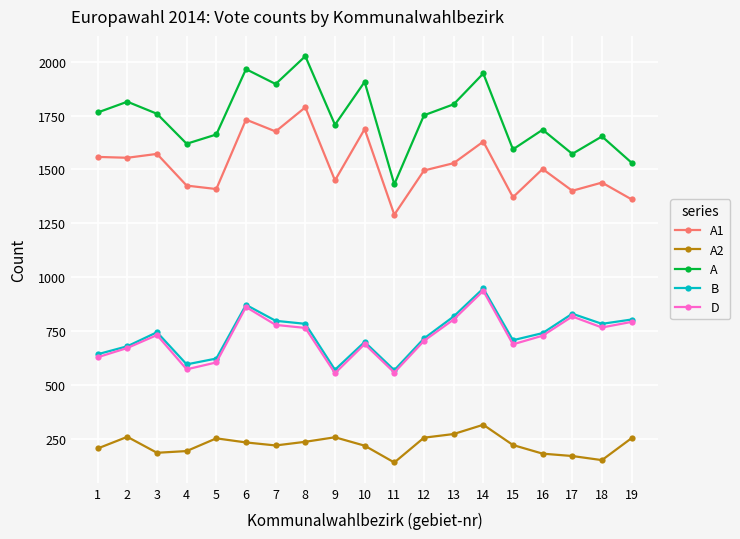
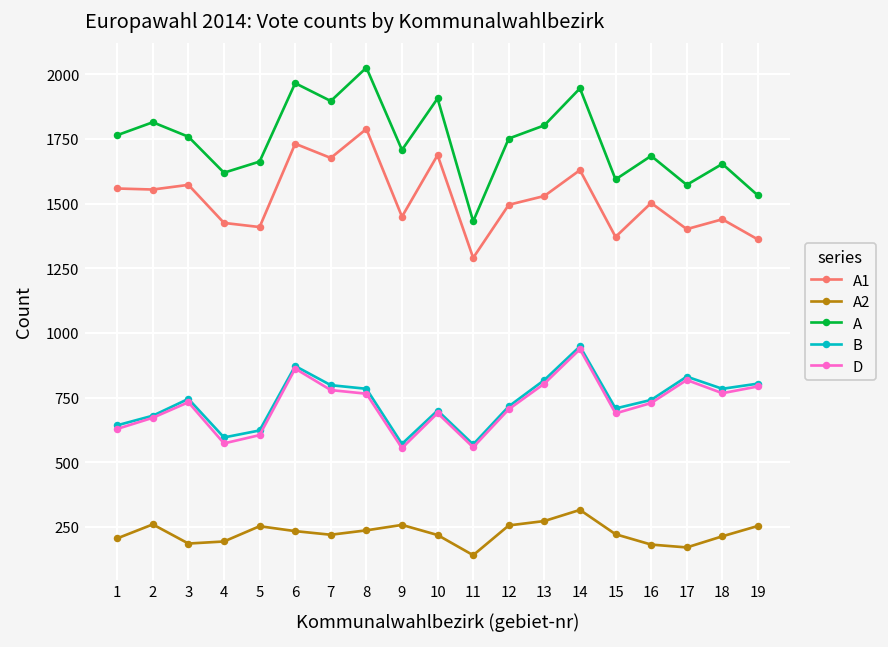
A2, 18: 150 -> 210
